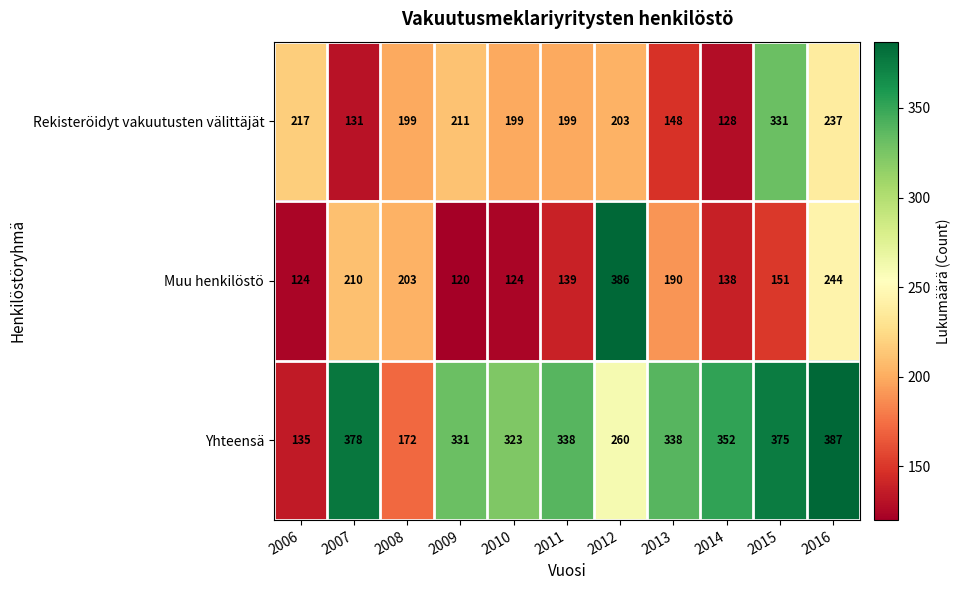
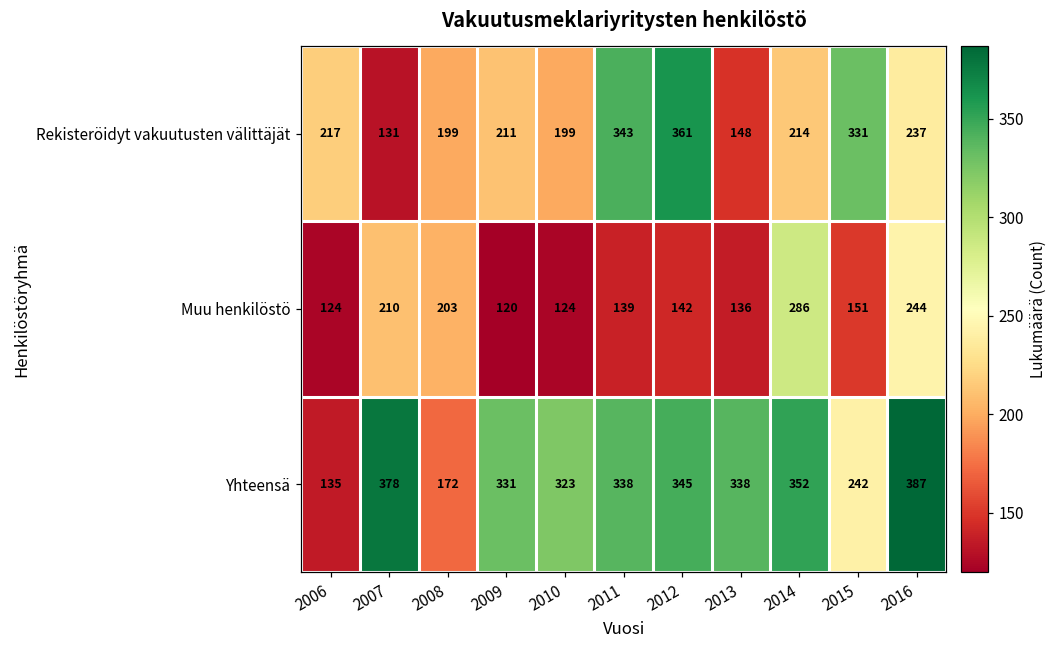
Rekisteröidyt vakuutusten välittäjät, 2011: 199 -> 343
Rekisteröidyt vakuutusten välittäjät, 2012: 203 -> 361
Rekisteröidyt vakuutusten välittäjät, 2014: 128 -> 214
Muu henkilöstö, 2012: 386 -> 142
Muu henkilöstö, 2013: 190 -> 136
Muu henkilöstö, 2014: 138 -> 286
Yhteensä, 2012: 260 -> 345
Yhteensä, 2015: 375 -> 242
